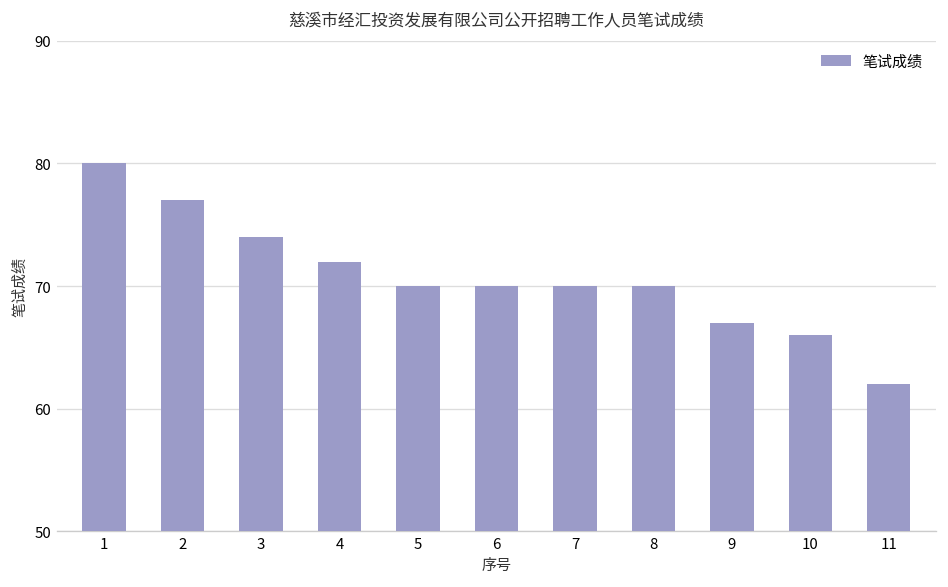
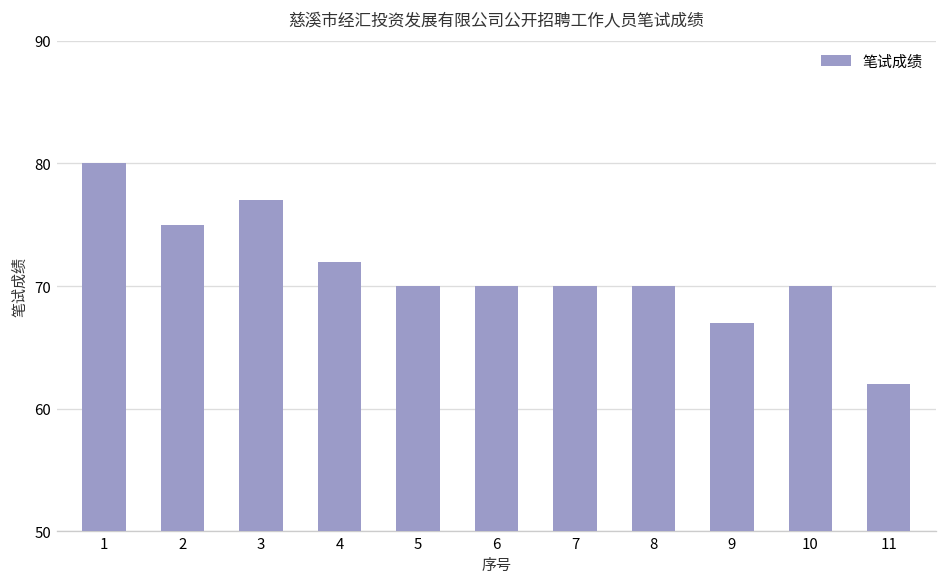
2: 77 -> 75
3: 74 -> 77
10: 66 -> 70
